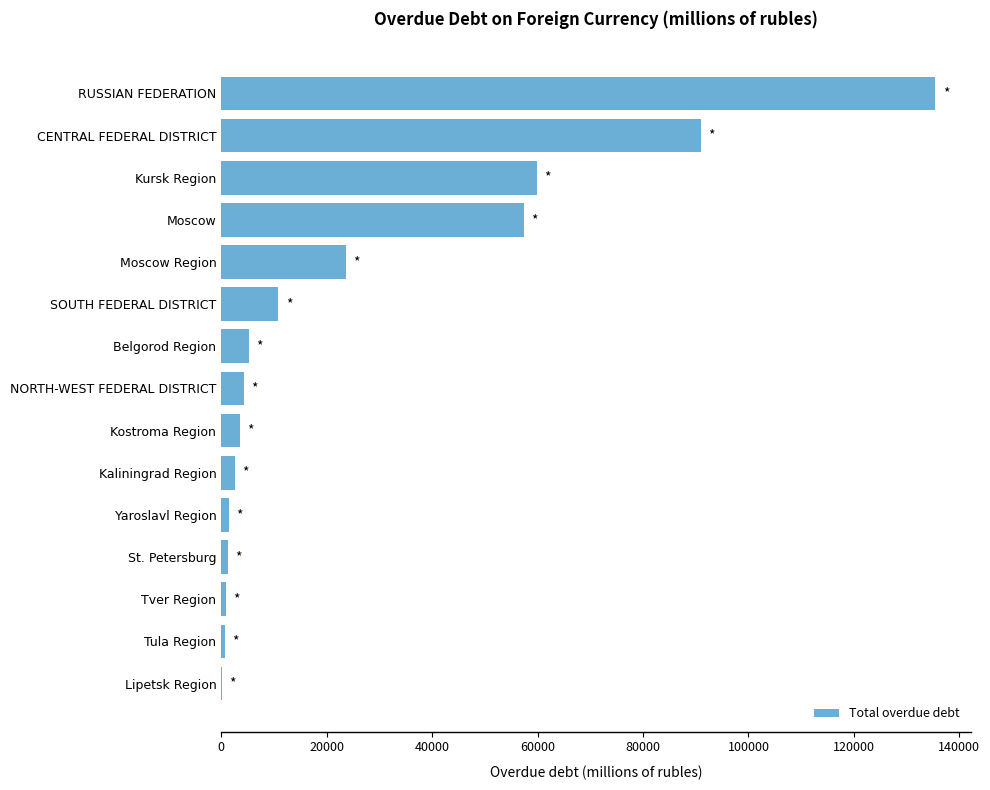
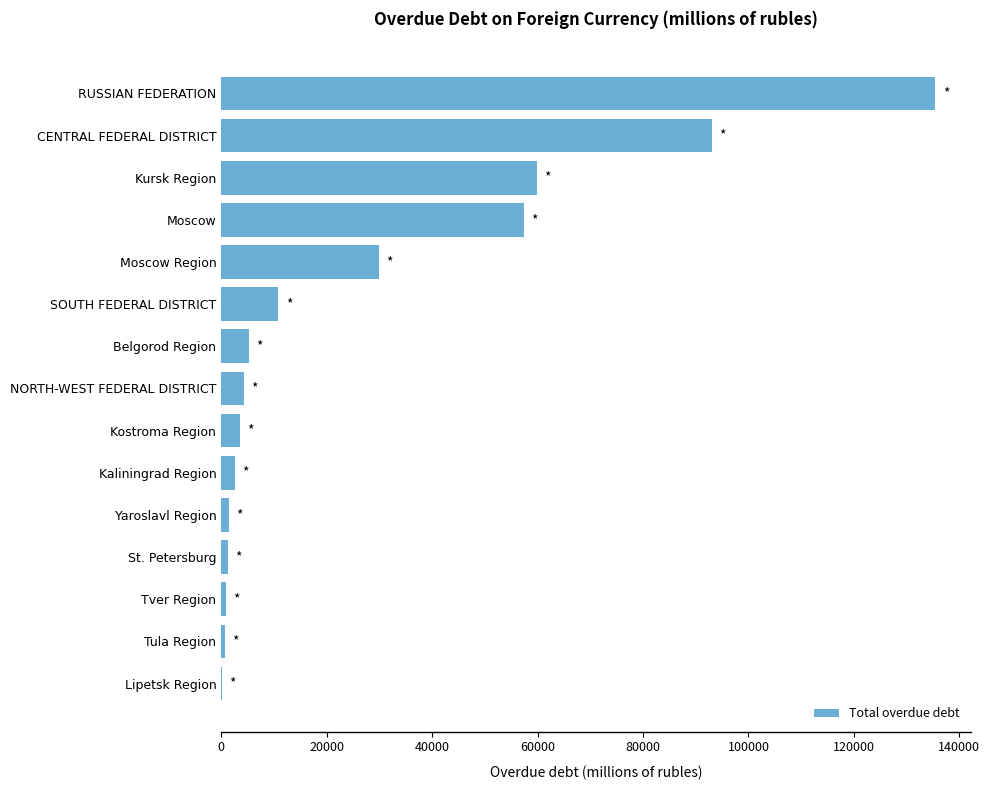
CENTRAL FEDERAL DISTRICT: 91000 -> 93000
Moscow Region: 24000 -> 30000
